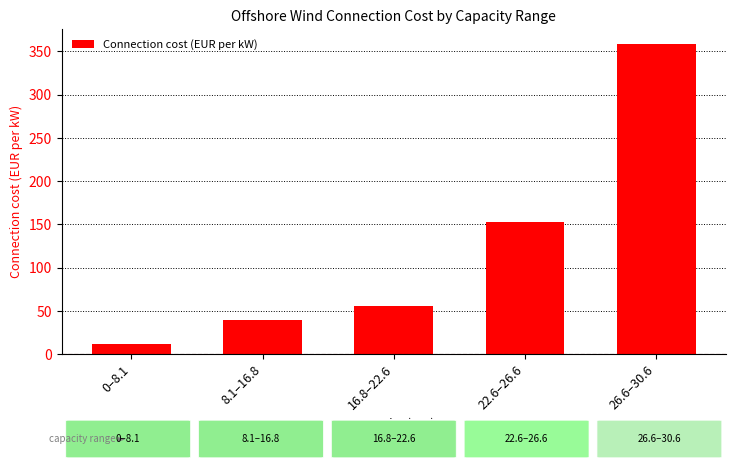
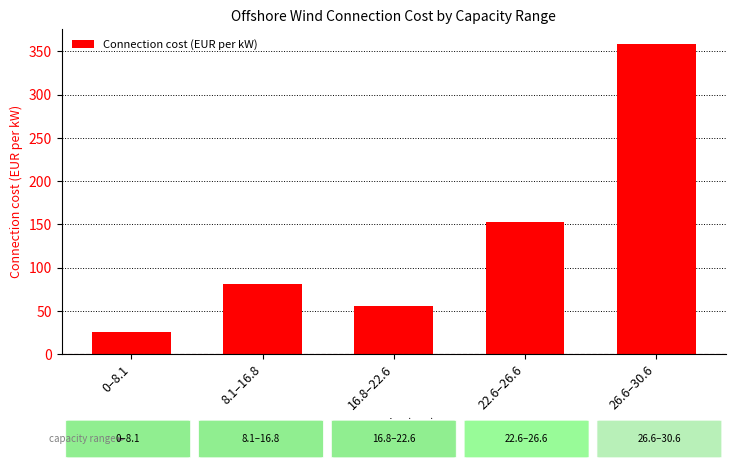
0–8.1: 10 -> 30
8.1–16.8: 40 -> 80
